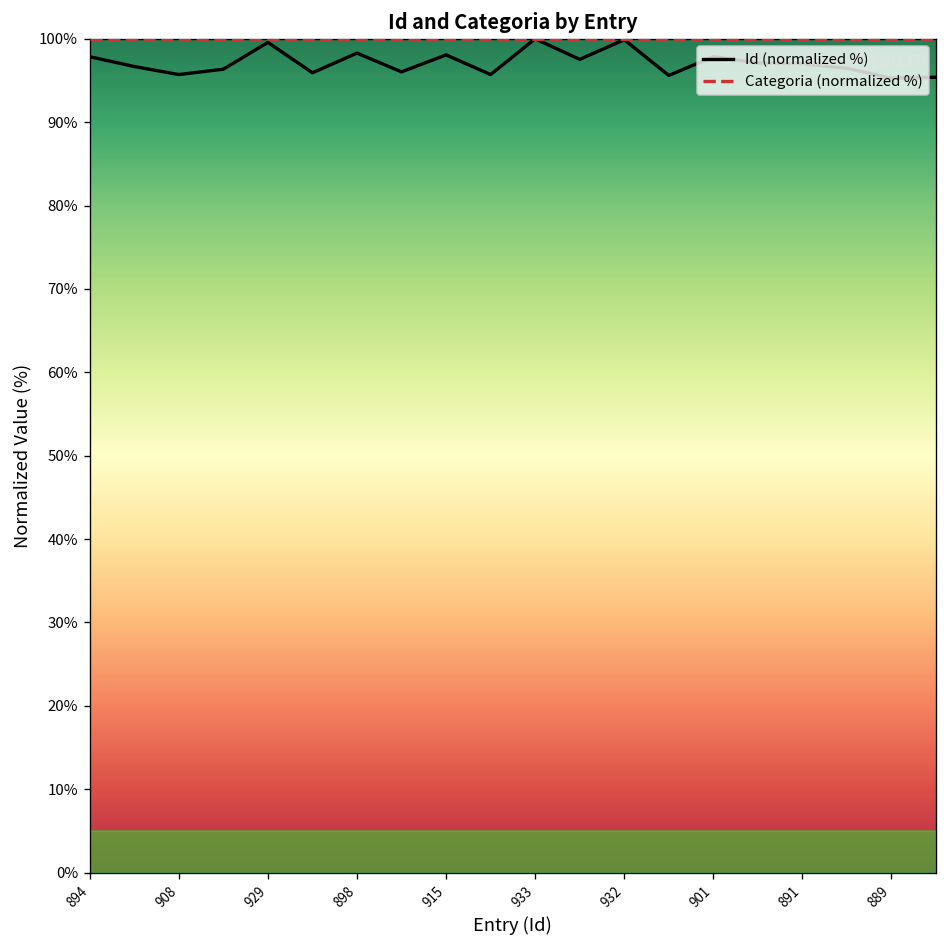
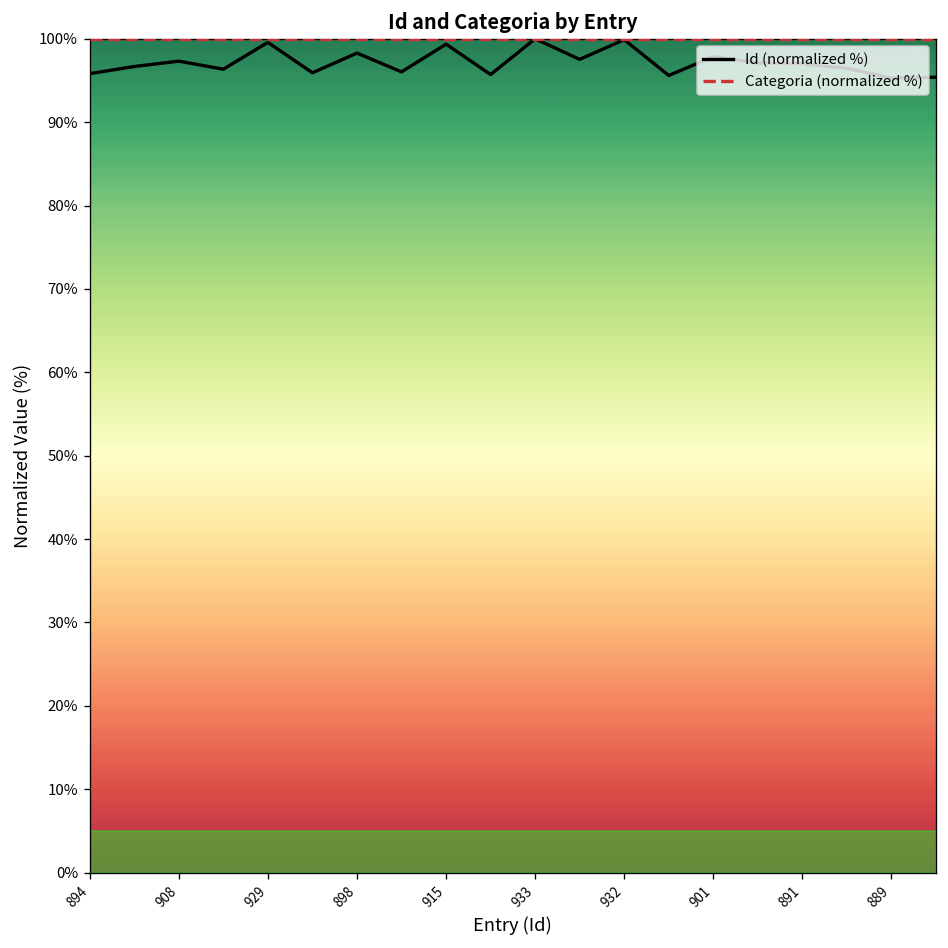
Id (normalized %), 894: 98% -> 96%
Id (normalized %), 908: 96% -> 97%
Id (normalized %), 915: 98% -> 99%
